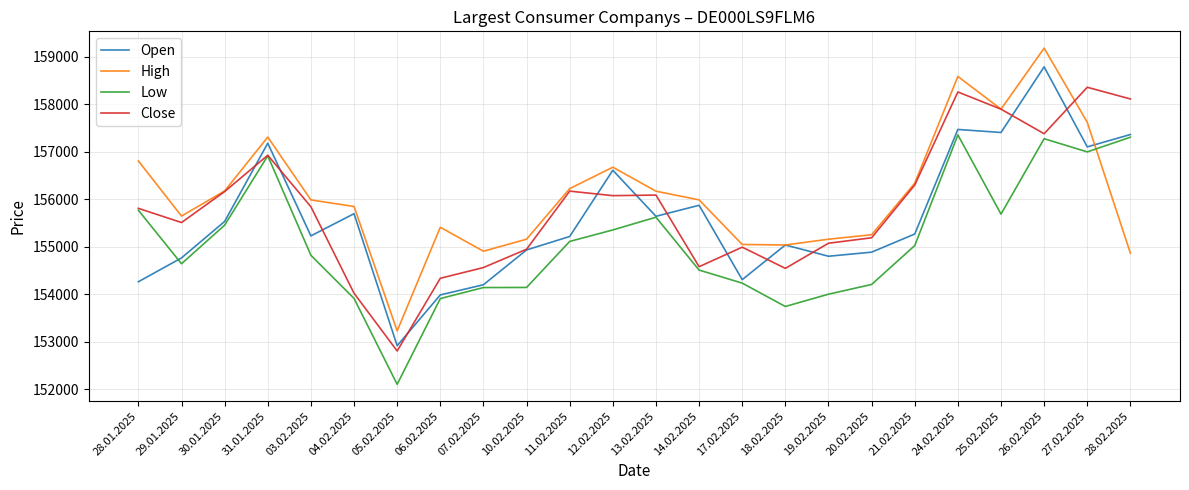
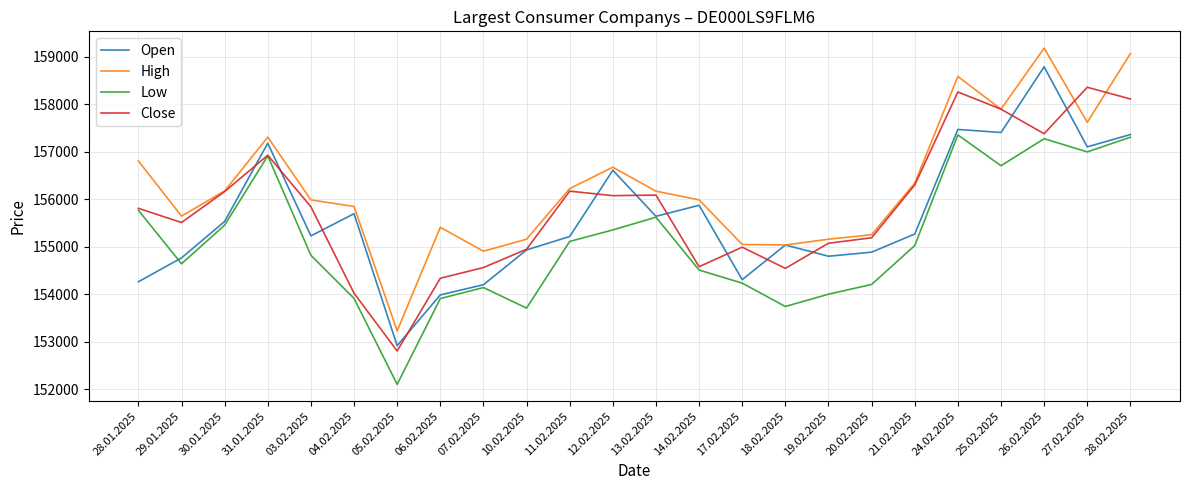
Low, 10.02.2025: 154100 -> 153700
Low, 25.02.2025: 155700 -> 156700
High, 28.02.2025: 154900 -> 159100
